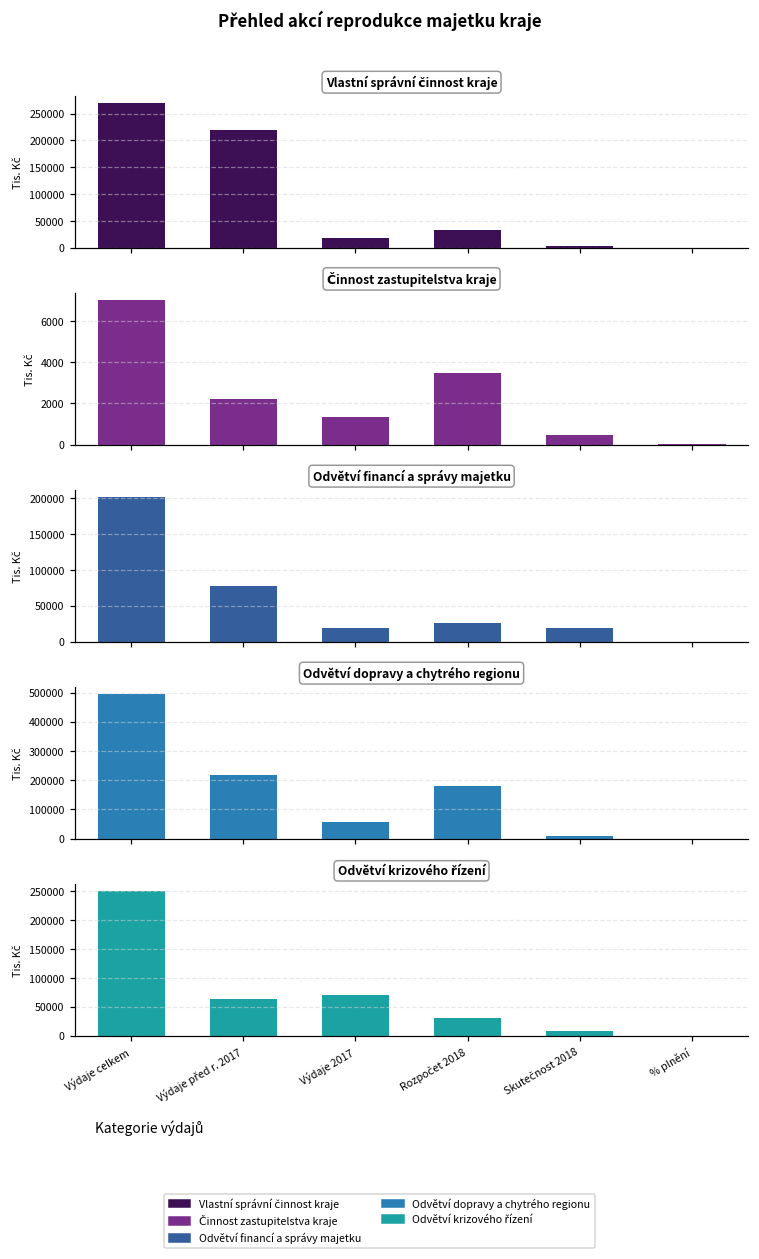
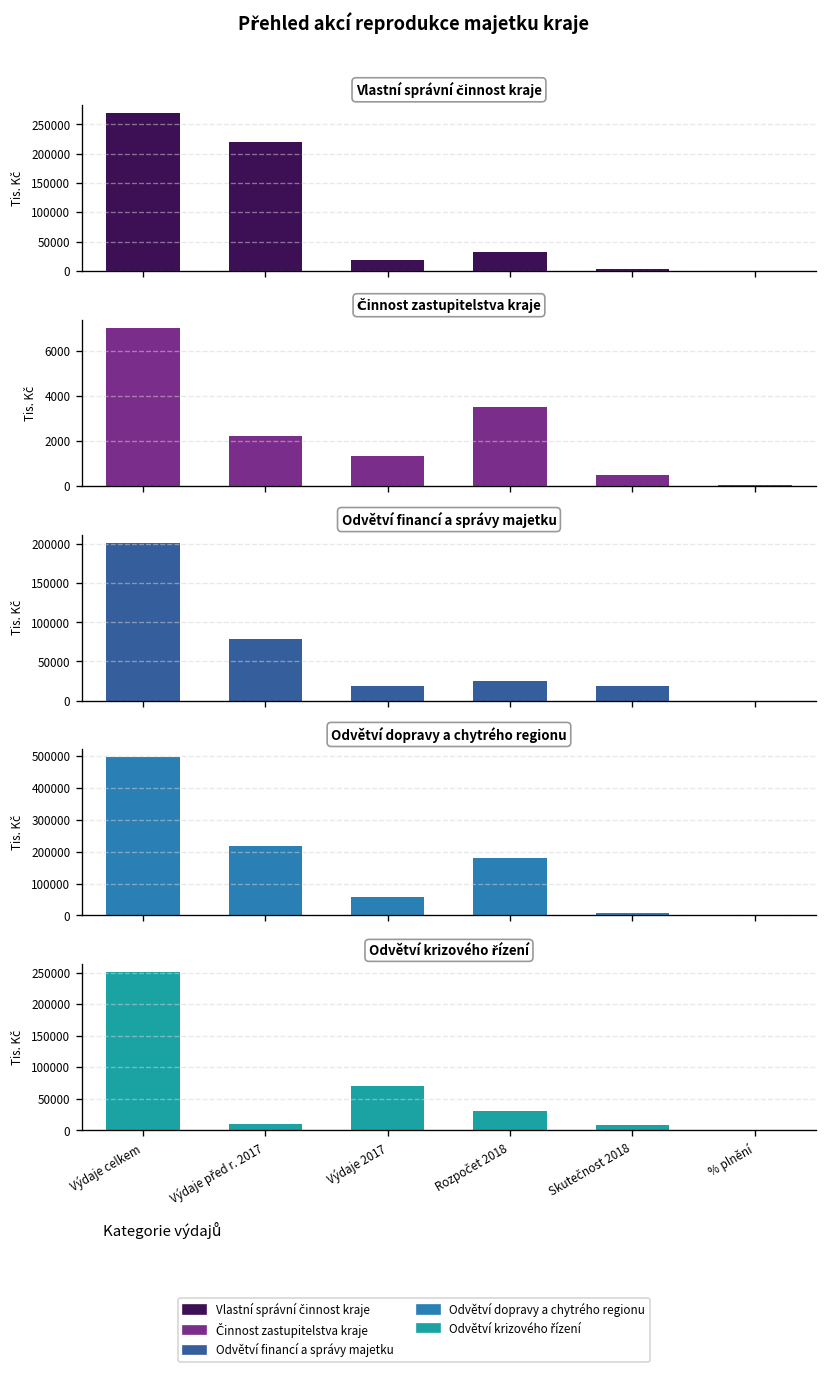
Odvětví krizového řízení, Výdaje před r. 2017: 60000 -> 10000
